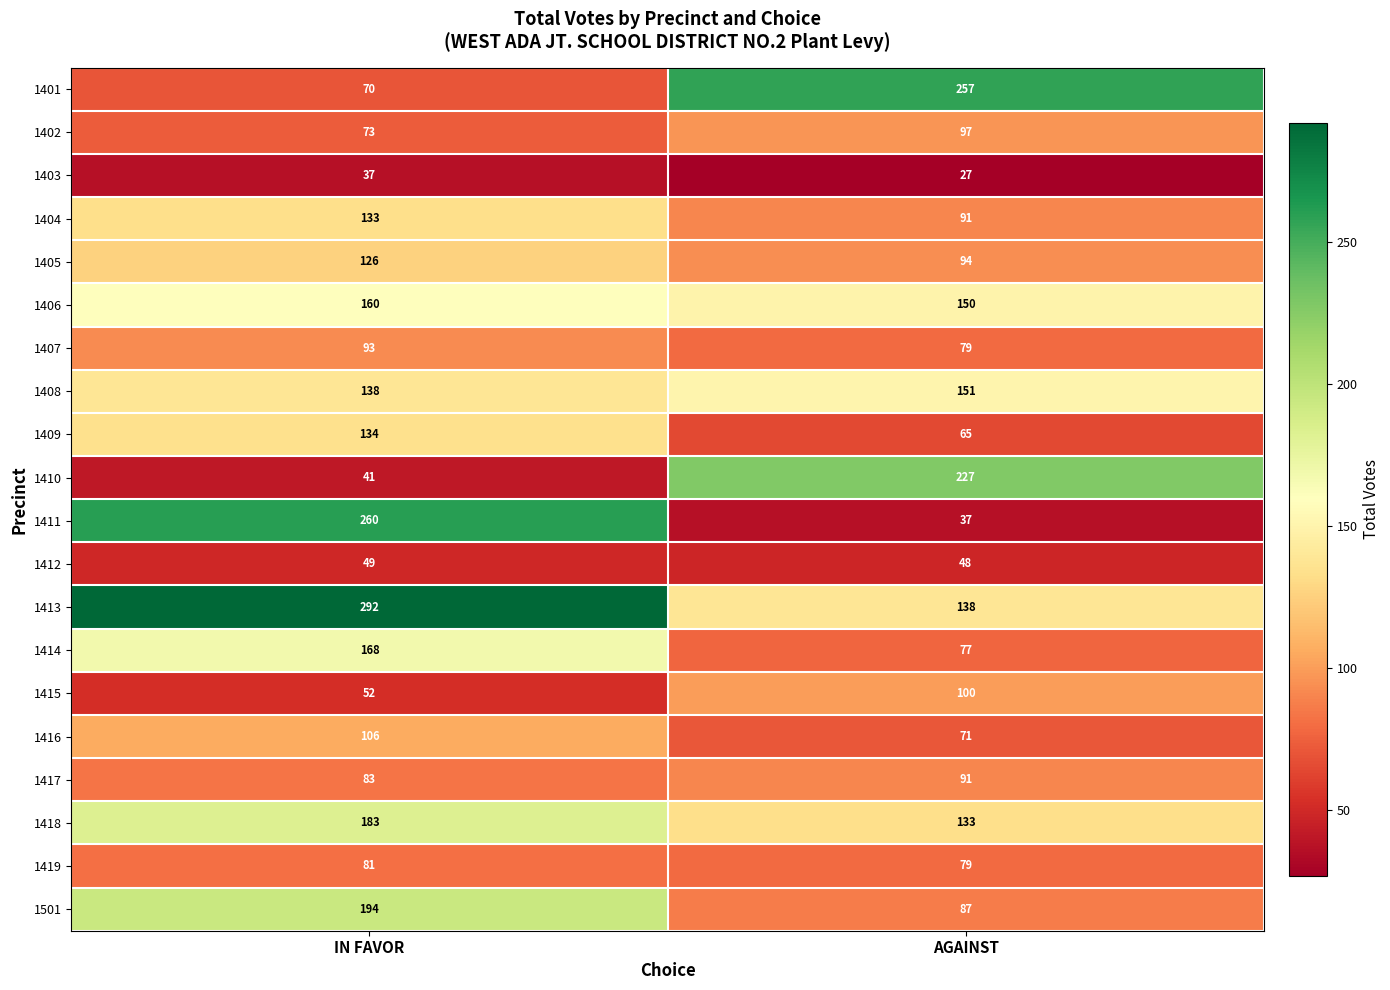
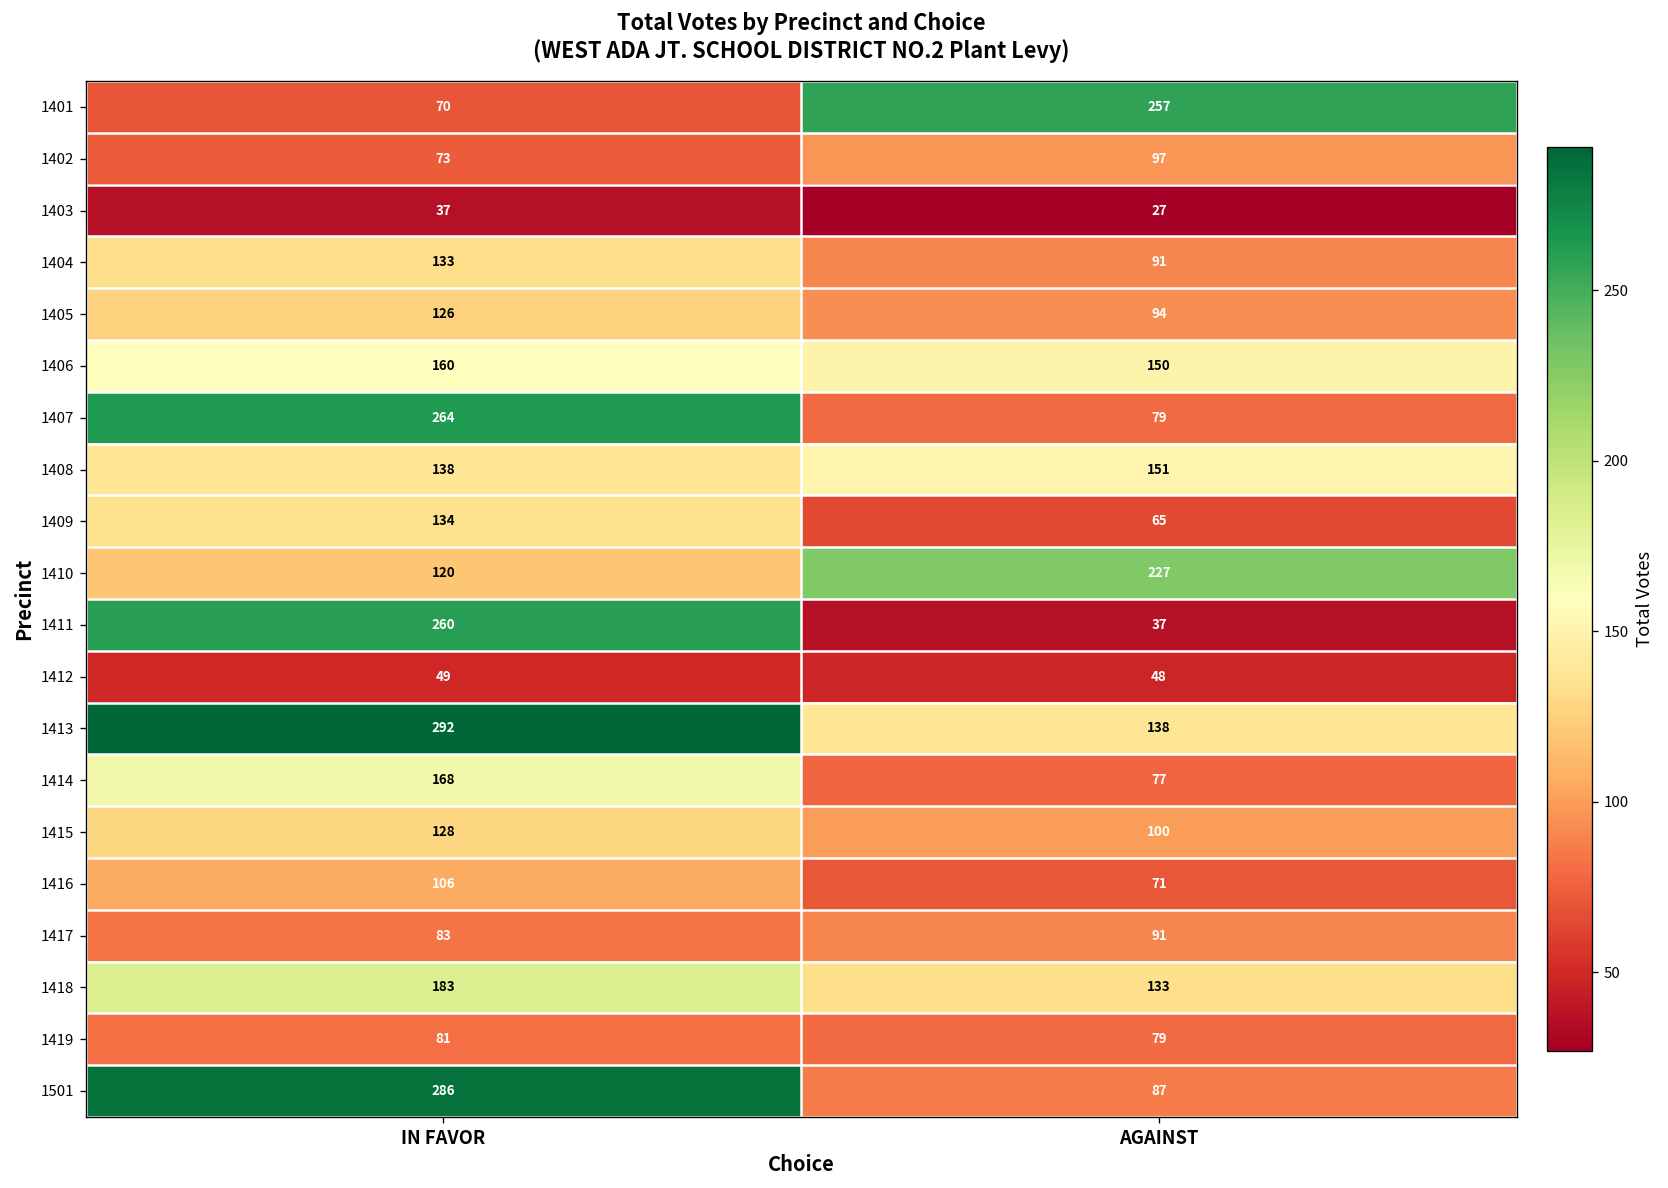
1407, IN FAVOR: 93 -> 264
1410, IN FAVOR: 41 -> 120
1415, IN FAVOR: 52 -> 128
1501, IN FAVOR: 194 -> 286
